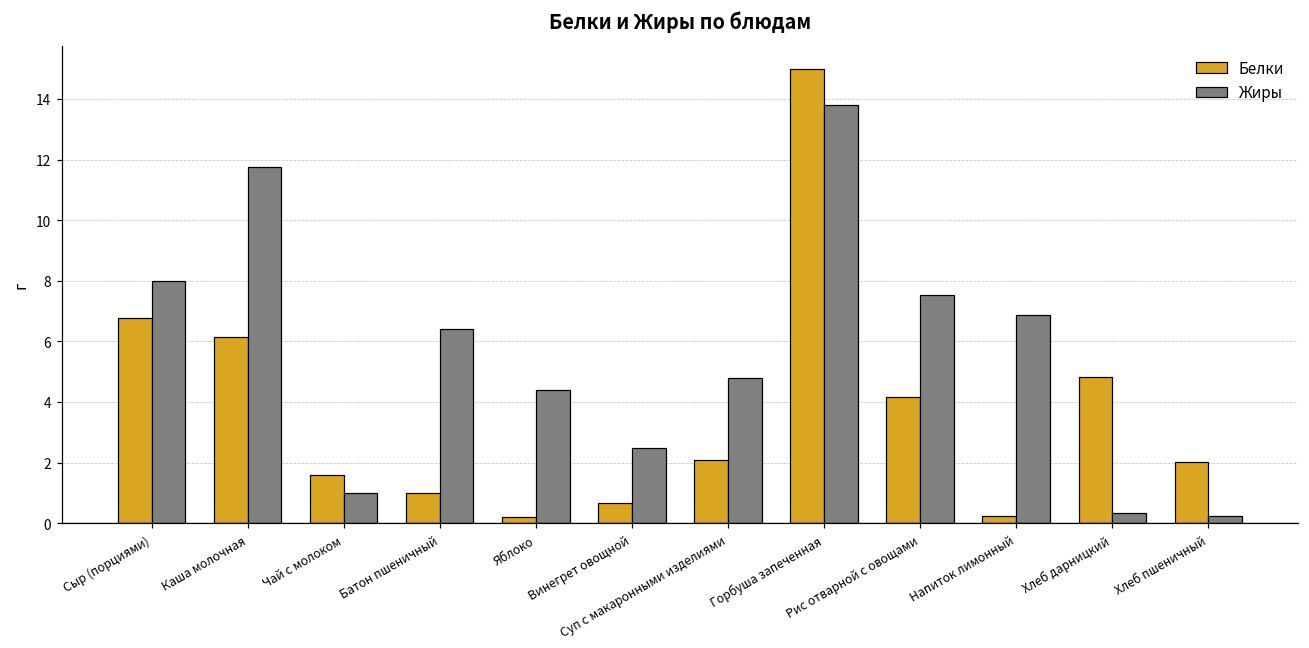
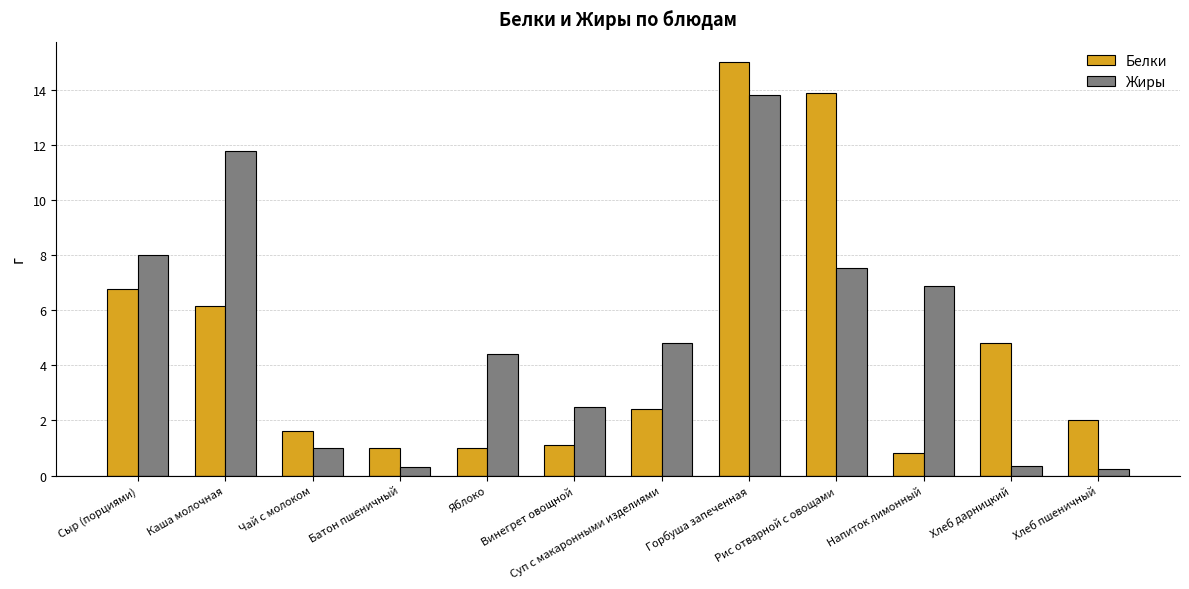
Жиры, Батон пшеничный: 6.4 -> 0.3
Белки, Яблоко: 0.2 -> 1.0
Белки, Винегрет овощной: 0.7 -> 1.1
Белки, Суп с макаронными изделиями: 2.1 -> 2.4
Белки, Рис отварной с овощами: 4.2 -> 13.9
Белки, Напиток лимонный: 0.3 -> 0.8
